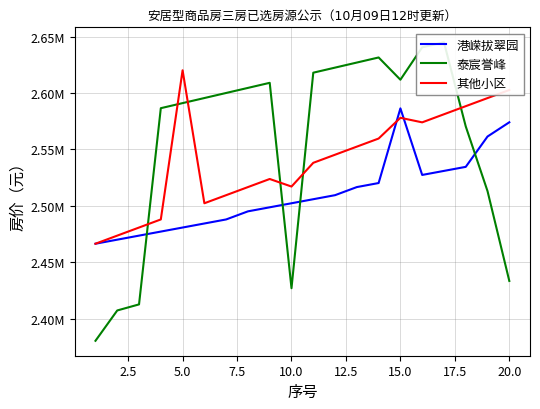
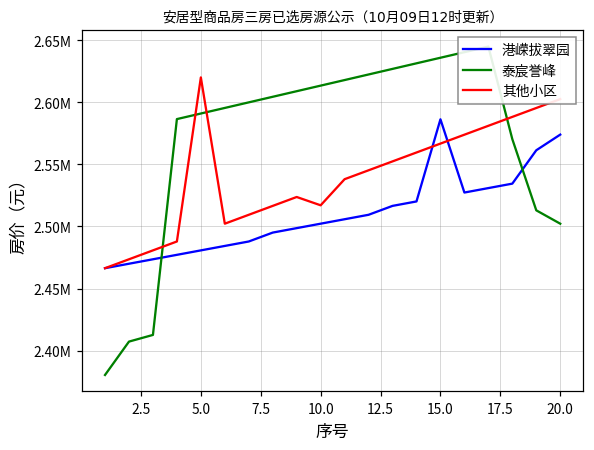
泰宸誉峰, 10.0: 2427000 -> 2614000
泰宸誉峰, 15.0: 2612000 -> 2636000
其他小区, 15.0: 2578000 -> 2567000
泰宸誉峰, 20.0: 2433000 -> 2502000
